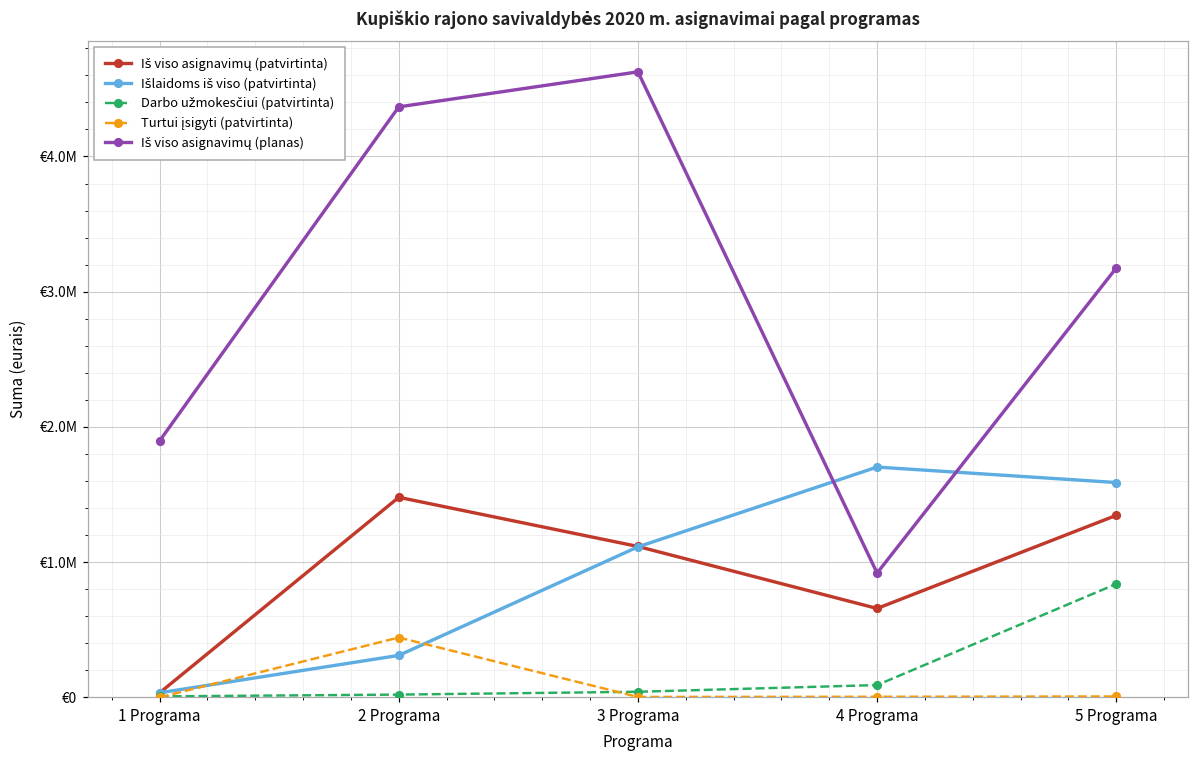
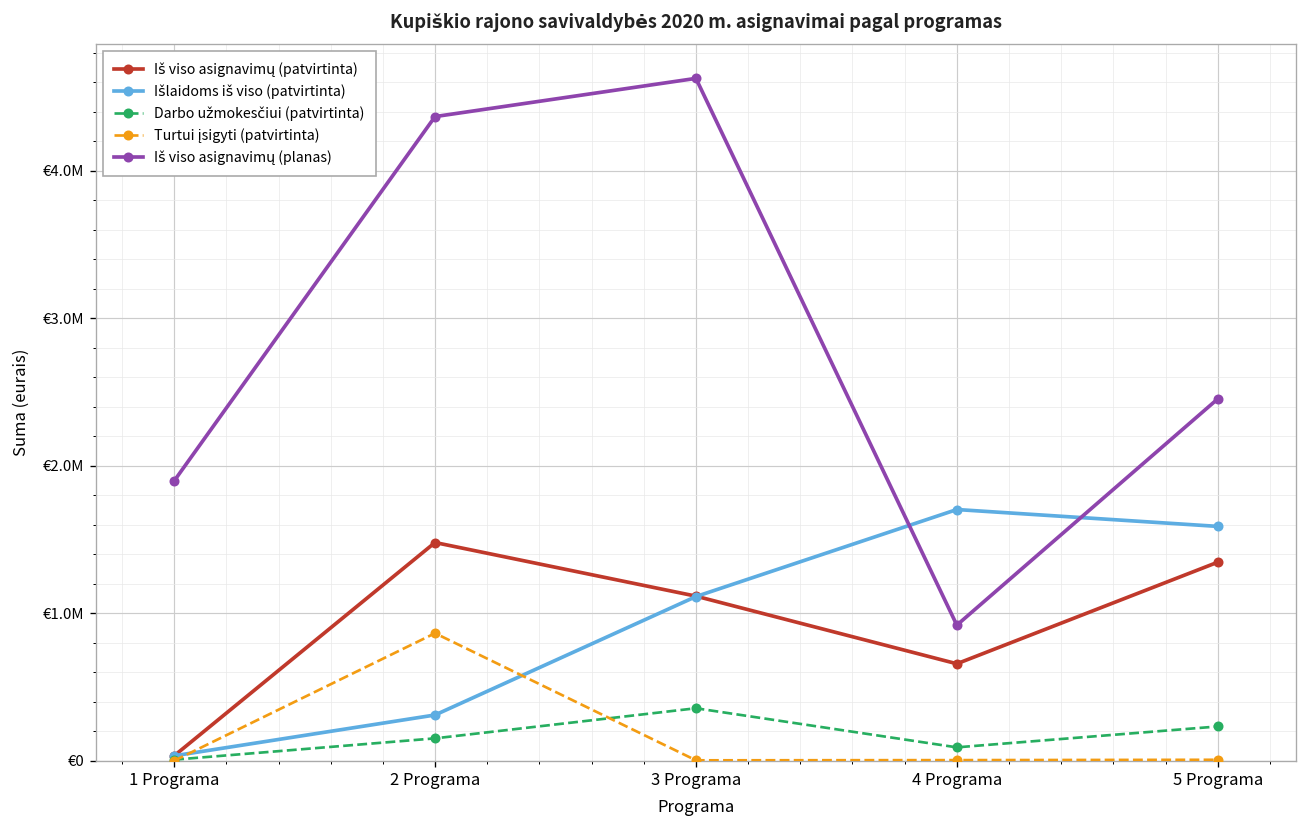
Darbo užmokesčiui (patvirtinta), 2 Programa: €20000 -> €150000
Turtui įsigyti (patvirtinta), 2 Programa: €440000 -> €860000
Darbo užmokesčiui (patvirtinta), 3 Programa: €40000 -> €360000
Darbo užmokesčiui (patvirtinta), 5 Programa: €840000 -> €230000
Iš viso asignavimų (planas), 5 Programa: €3180000 -> €2450000
